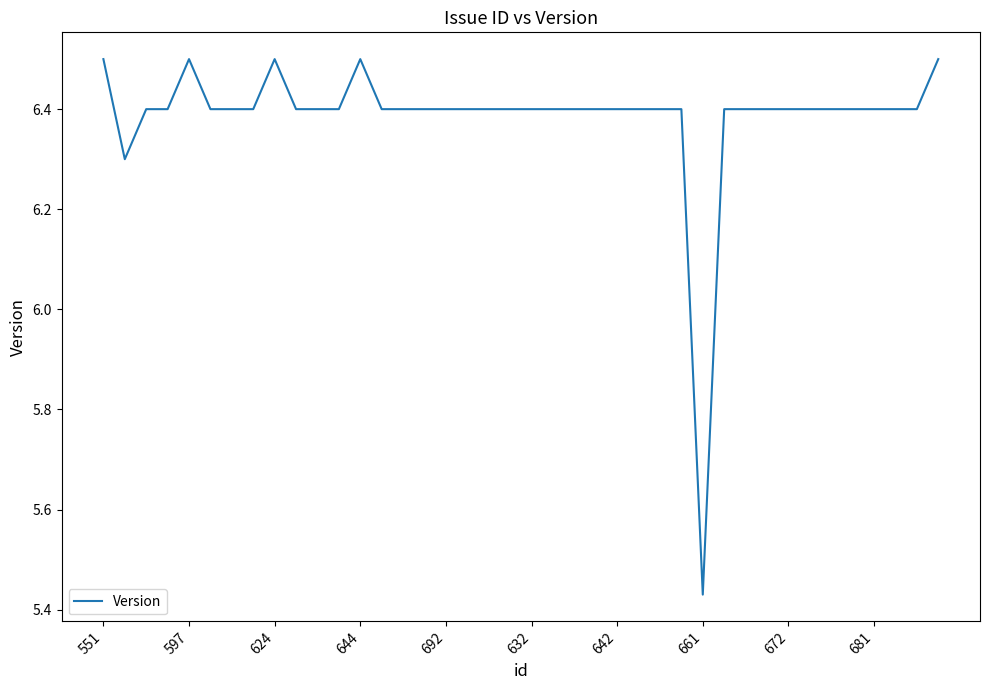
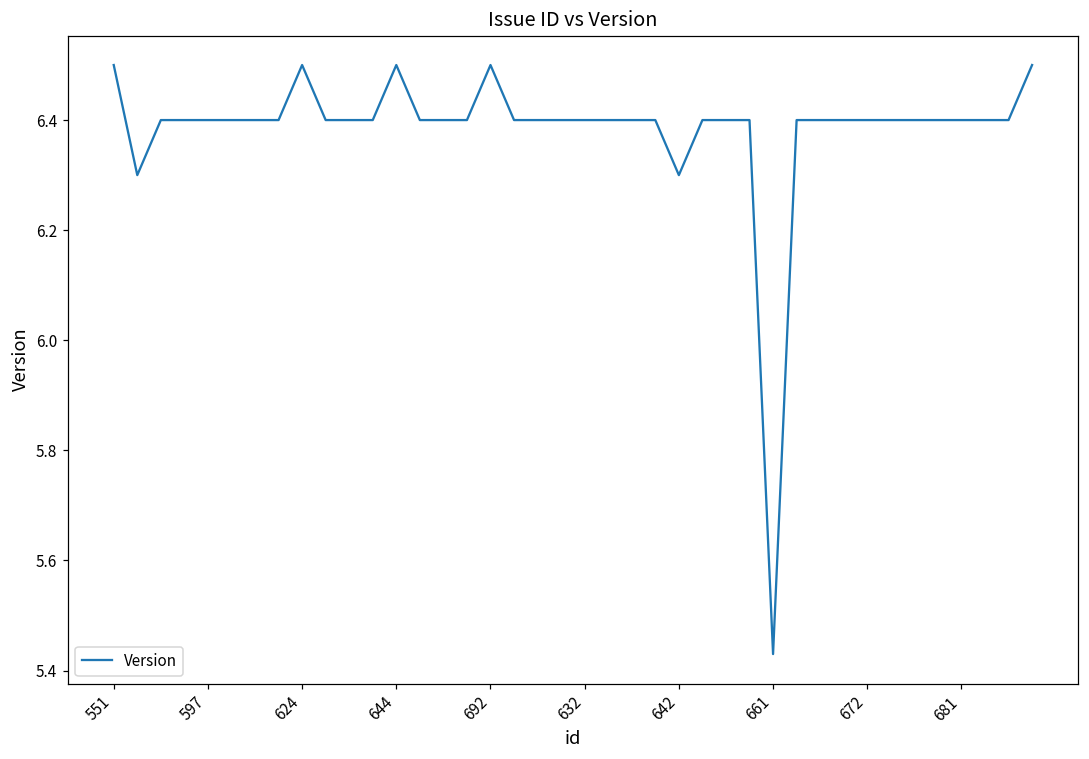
597: 6.5 -> 6.4
692: 6.4 -> 6.5
642: 6.4 -> 6.3
